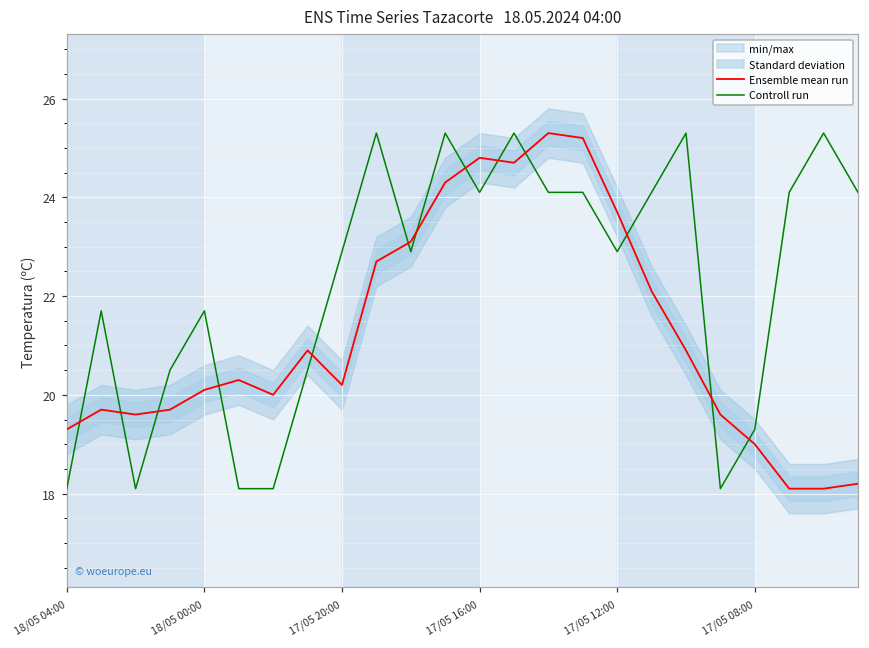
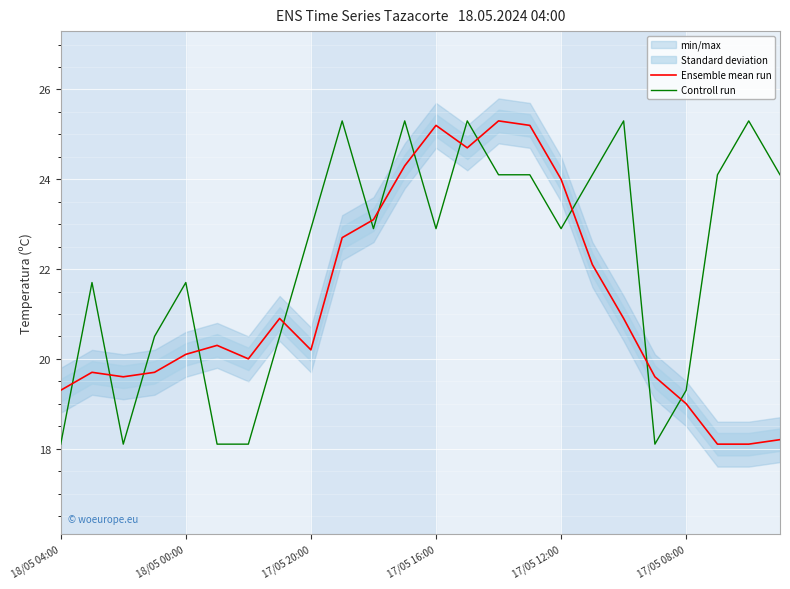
Ensemble mean run, 17/05 16:00: 24.8 -> 25.2
Controll run, 17/05 16:00: 24.1 -> 22.9
Ensemble mean run, 17/05 12:00: 23.7 -> 24.0
